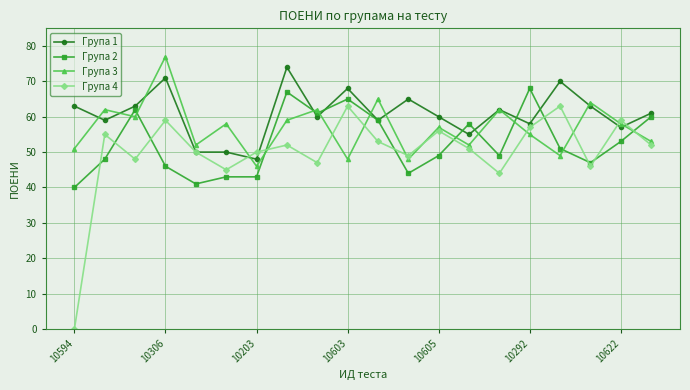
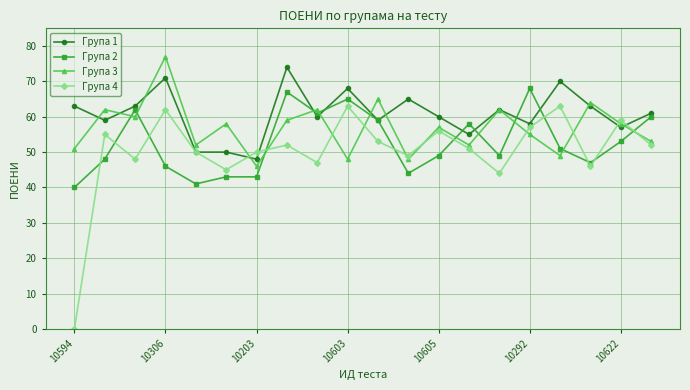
Група 4, 10306: 59 -> 62
